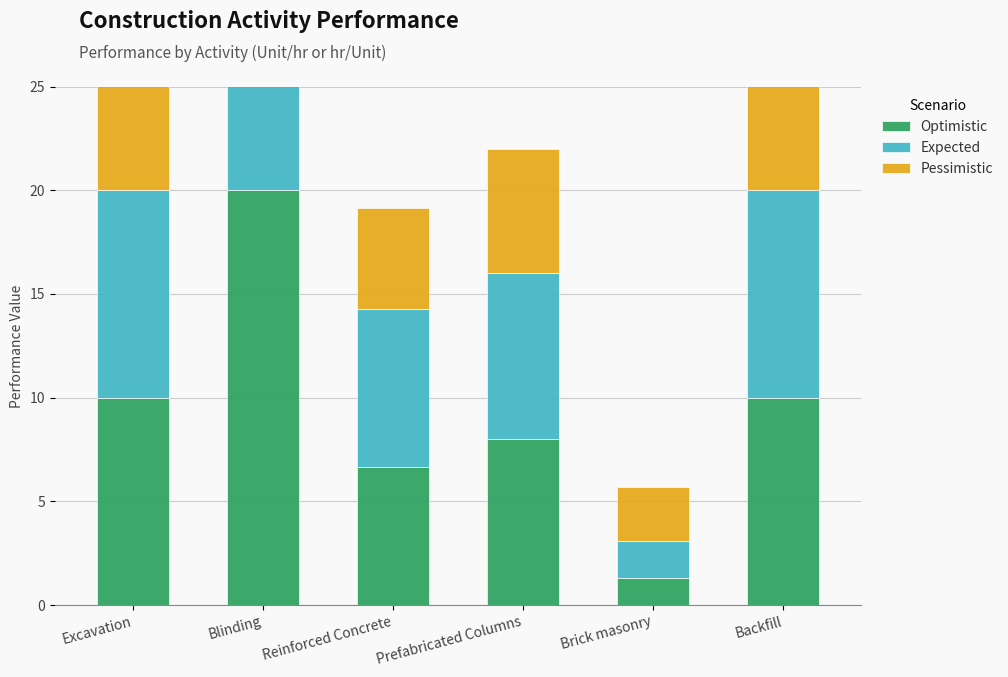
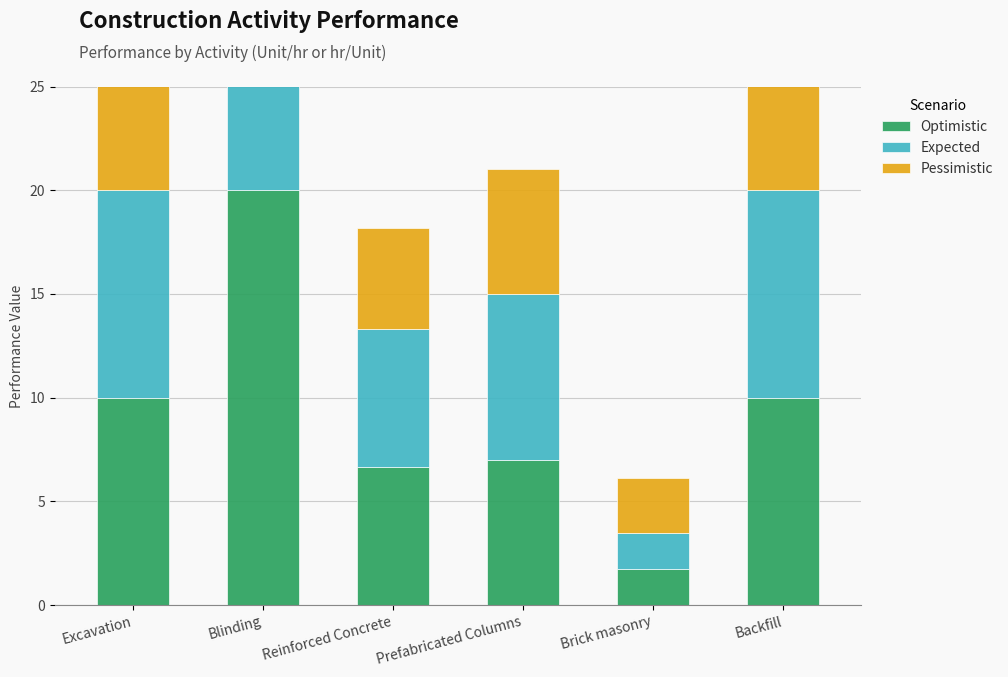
Expected, Reinforced Concrete: 7.6 -> 6.7
Optimistic, Prefabricated Columns: 8 -> 7
Optimistic, Brick masonry: 1.3 -> 1.8
